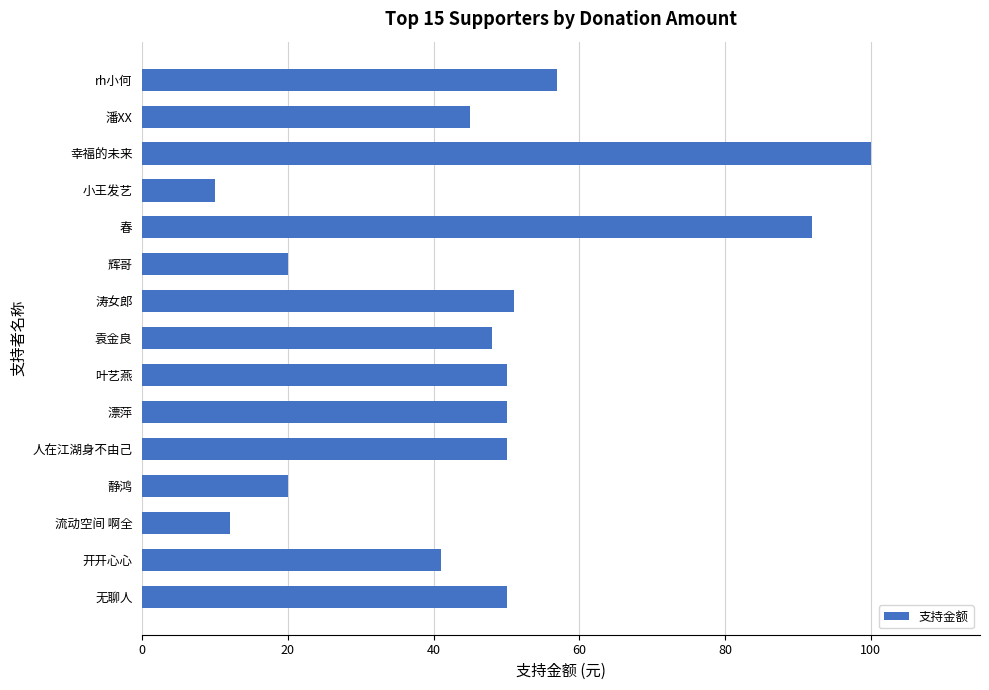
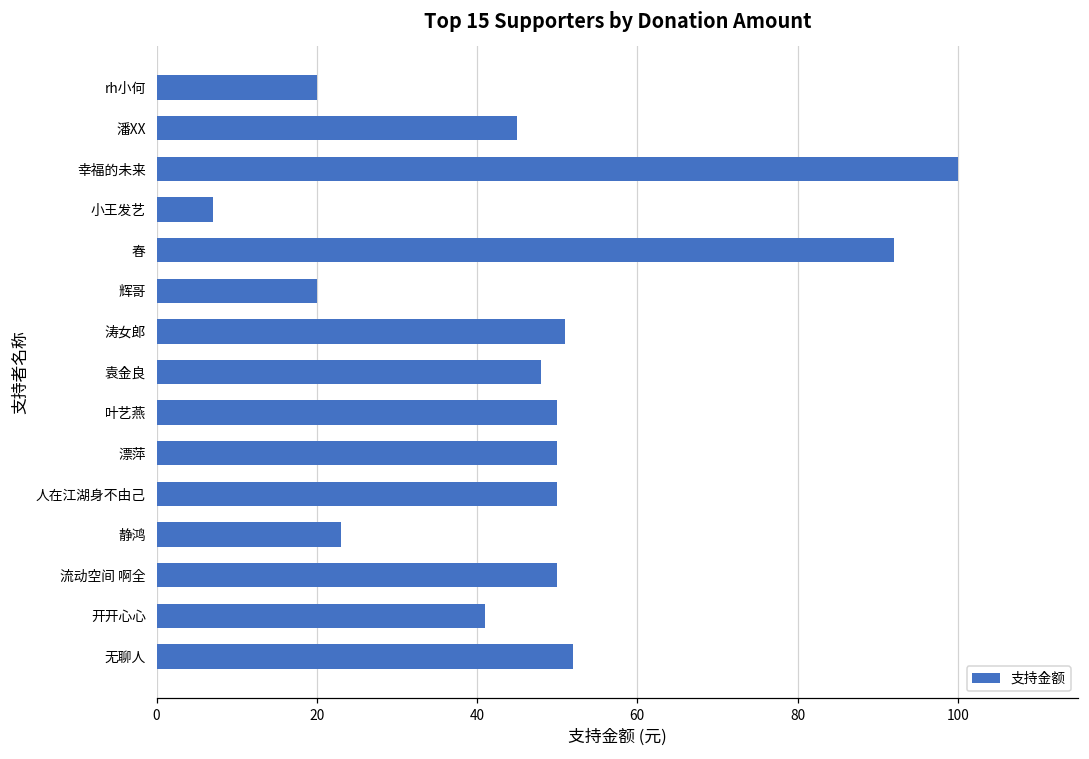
rh小何: 57 -> 20
小王发艺: 10 -> 7
静鸿: 20 -> 23
流动空间 啊全: 12 -> 50
无聊人: 50 -> 52
